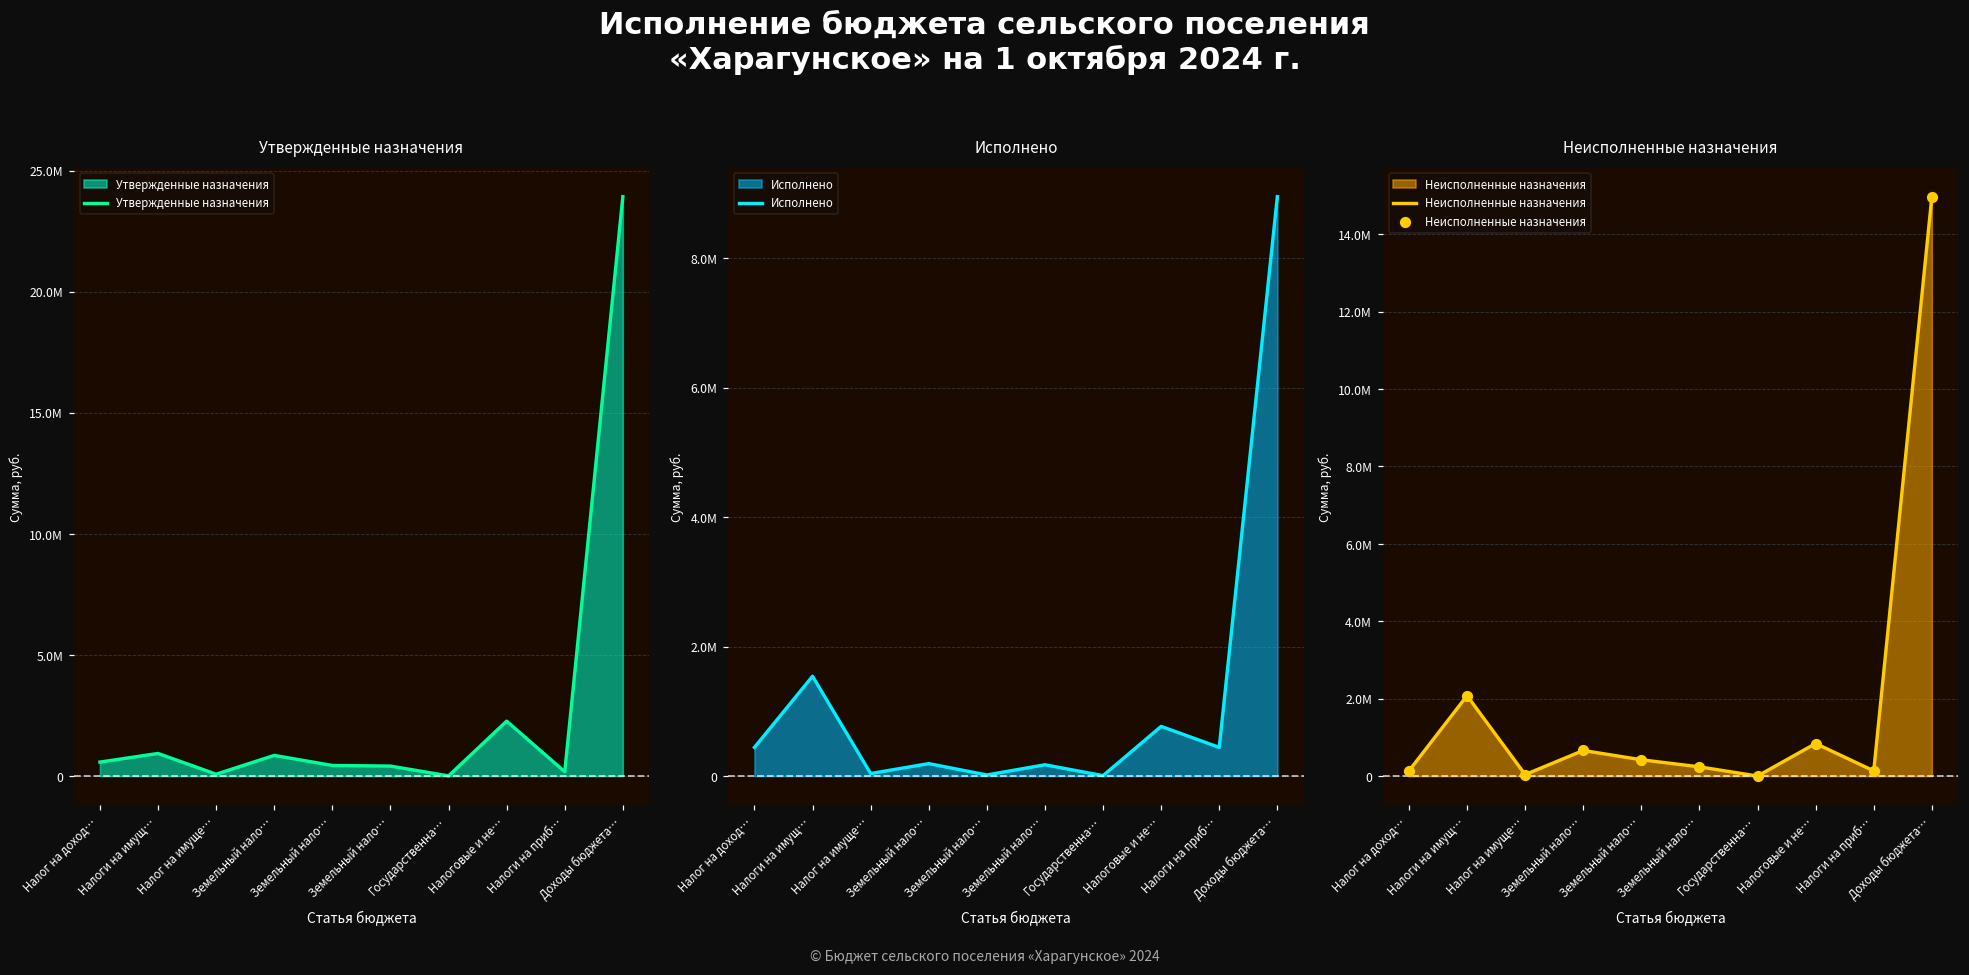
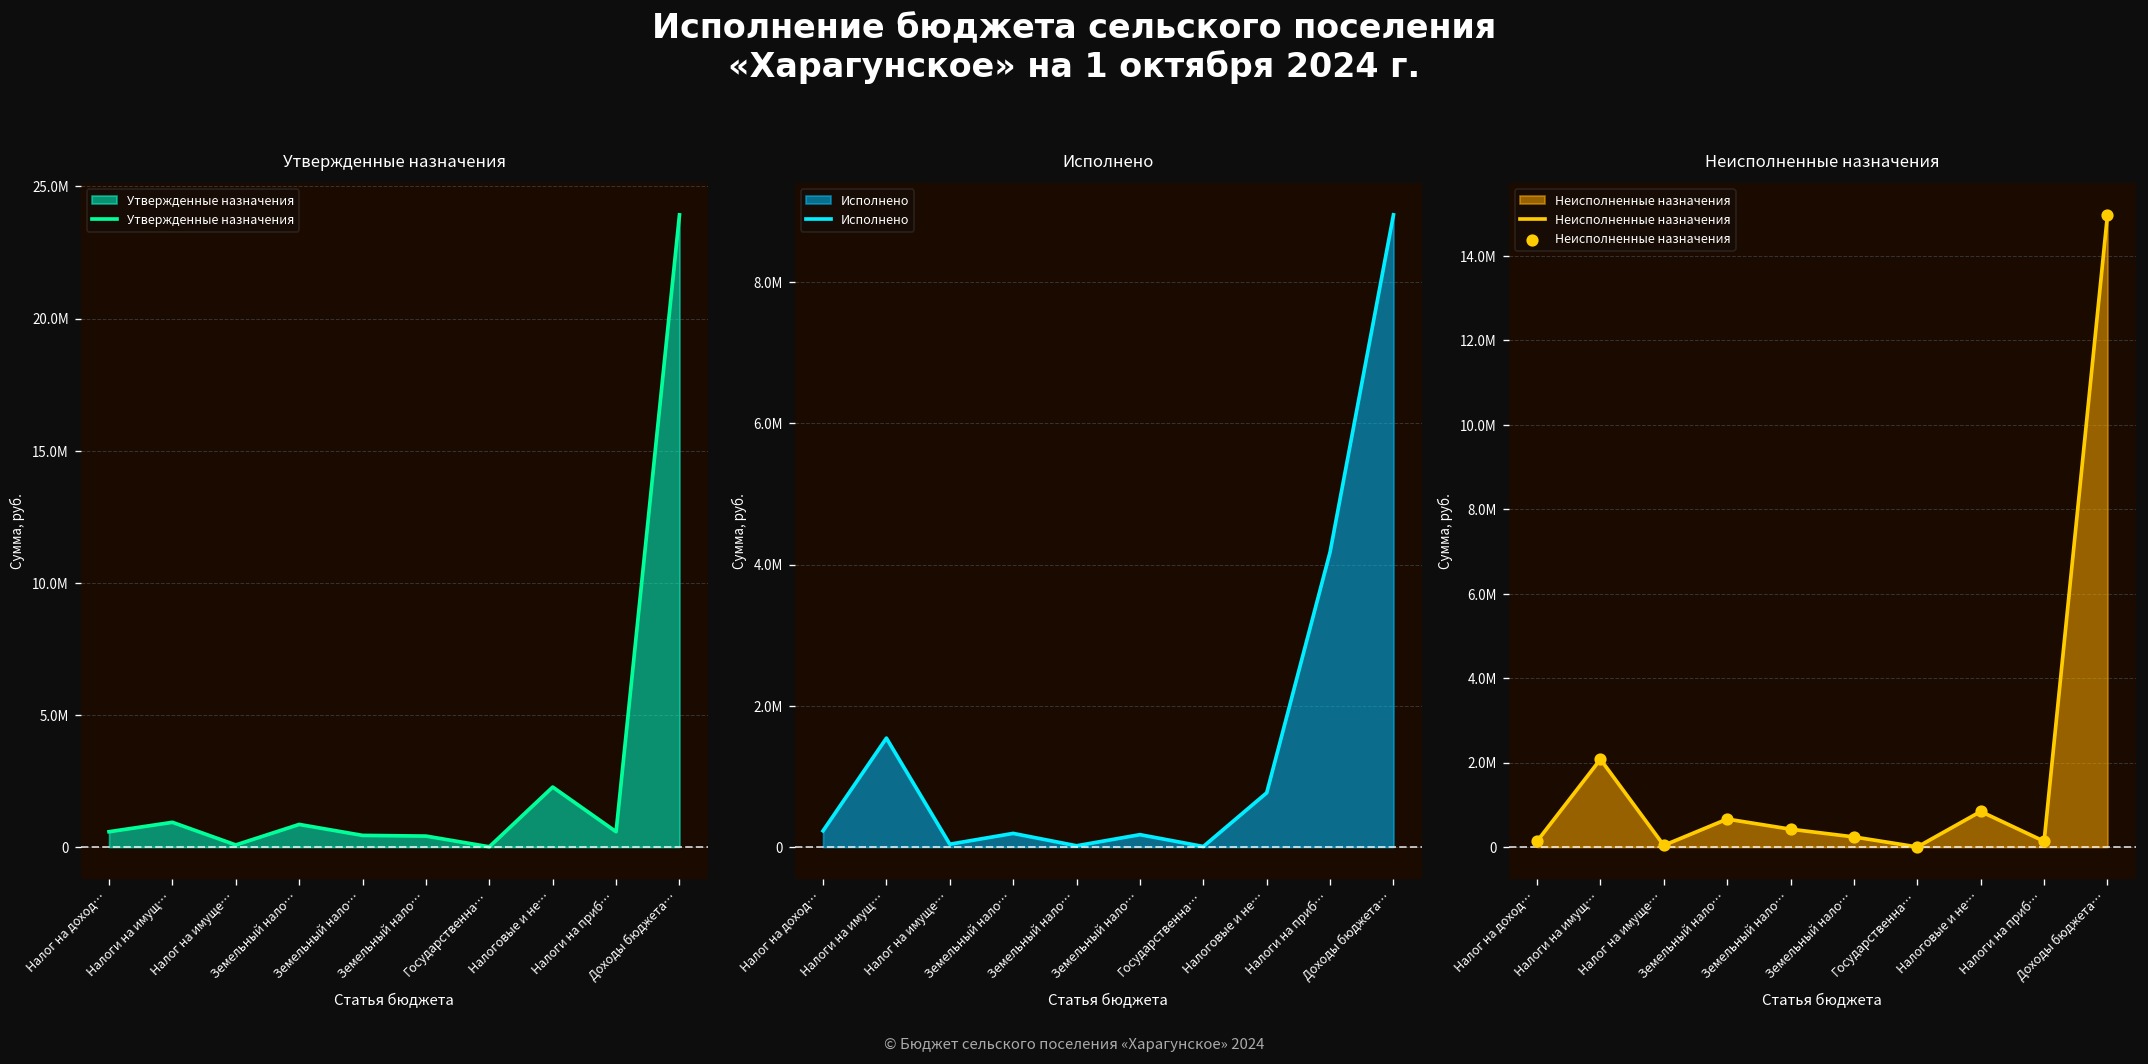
Утвержденные назначения, Налоги на приб…: 200000 -> 600000
Исполнено, Налог на доход…: 400000 -> 200000
Исполнено, Налоги на приб…: 400000 -> 4200000
